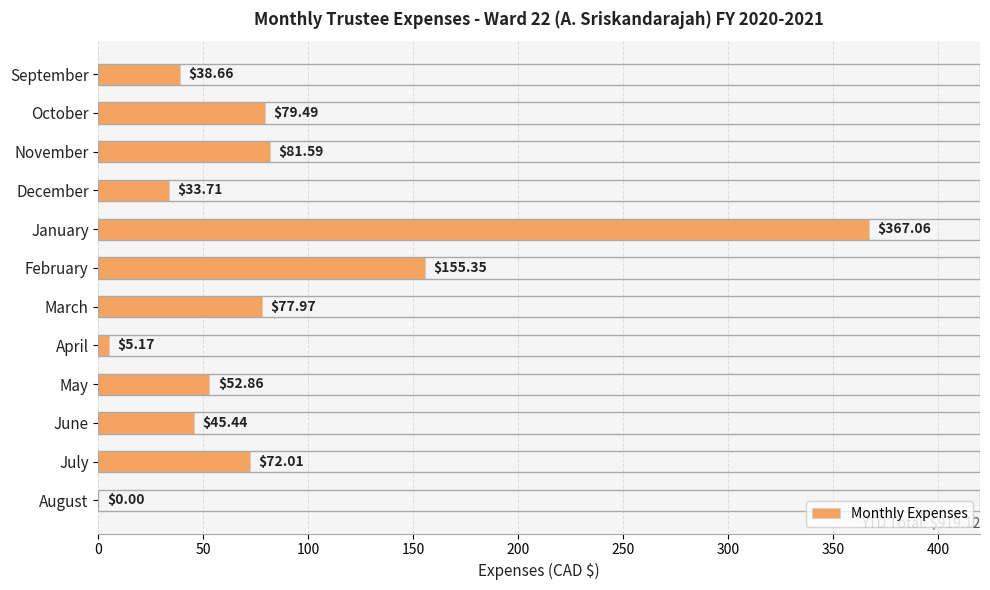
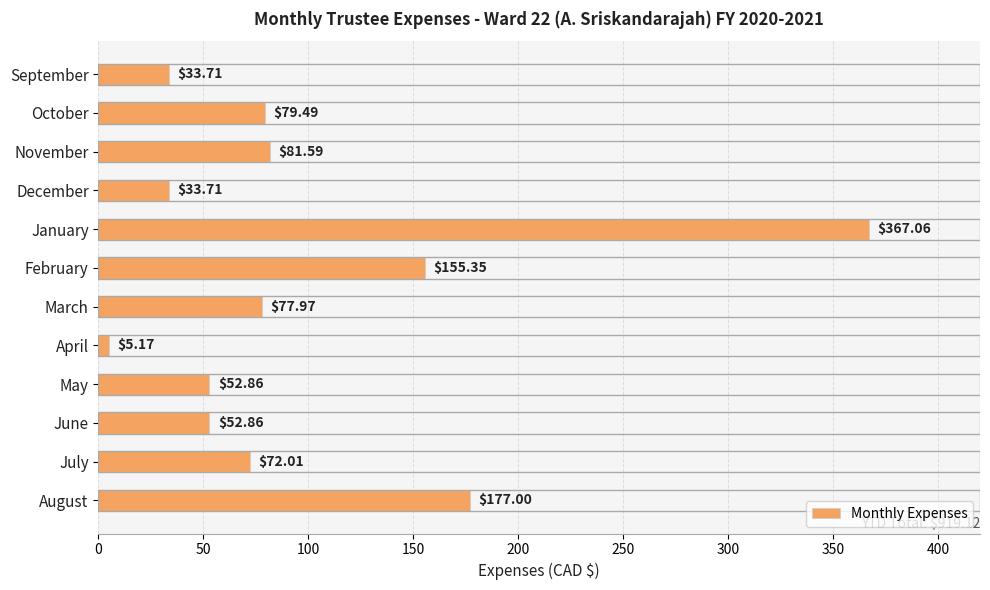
September: $38.66 -> $33.71
June: $45.44 -> $52.86
August: $0.00 -> $177.00
